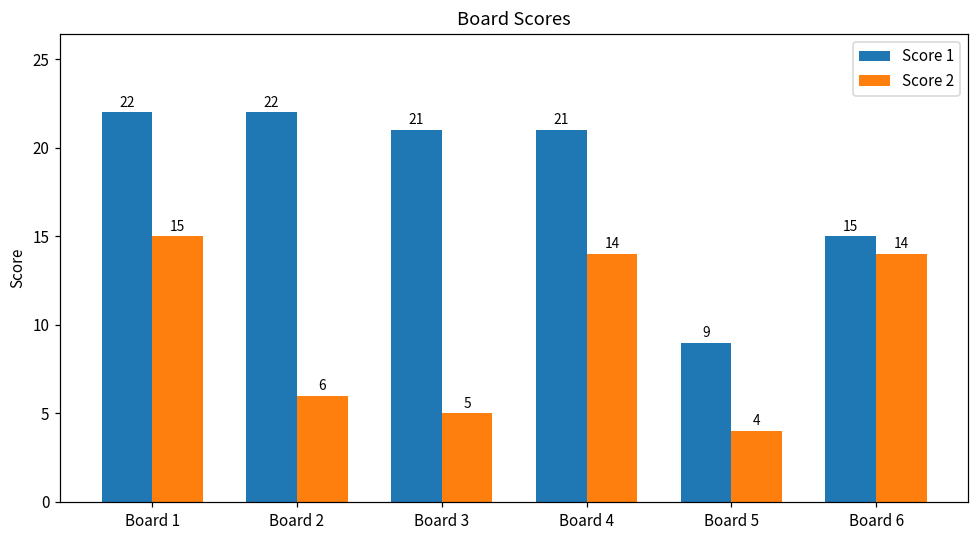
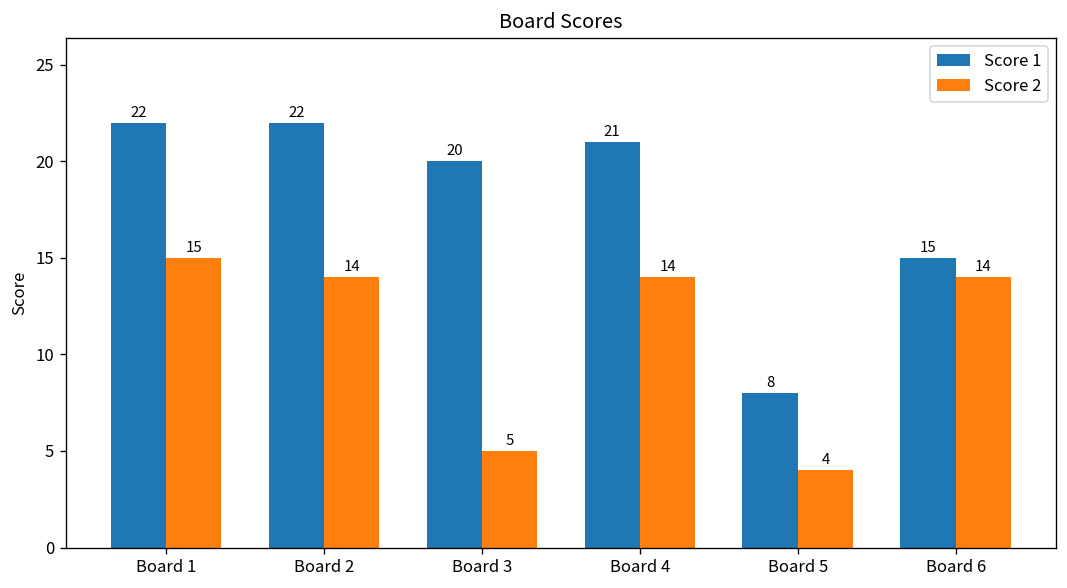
Score 2, Board 2: 6 -> 14
Score 1, Board 3: 21 -> 20
Score 1, Board 5: 9 -> 8
